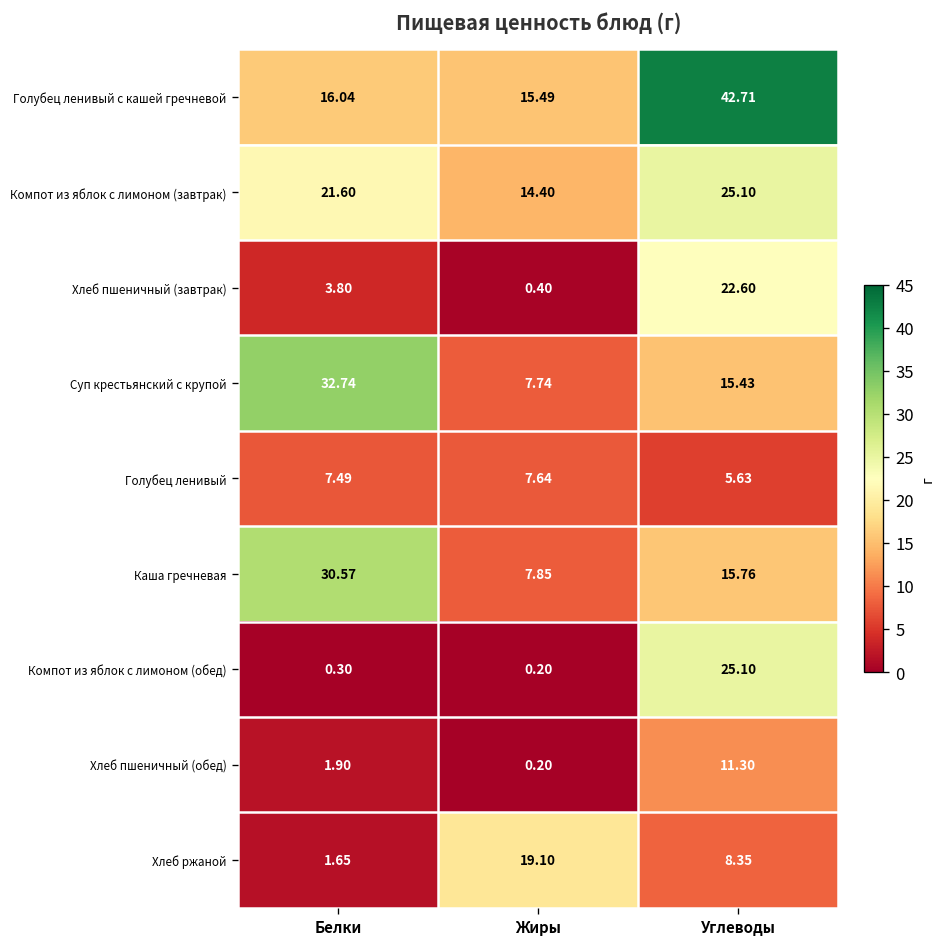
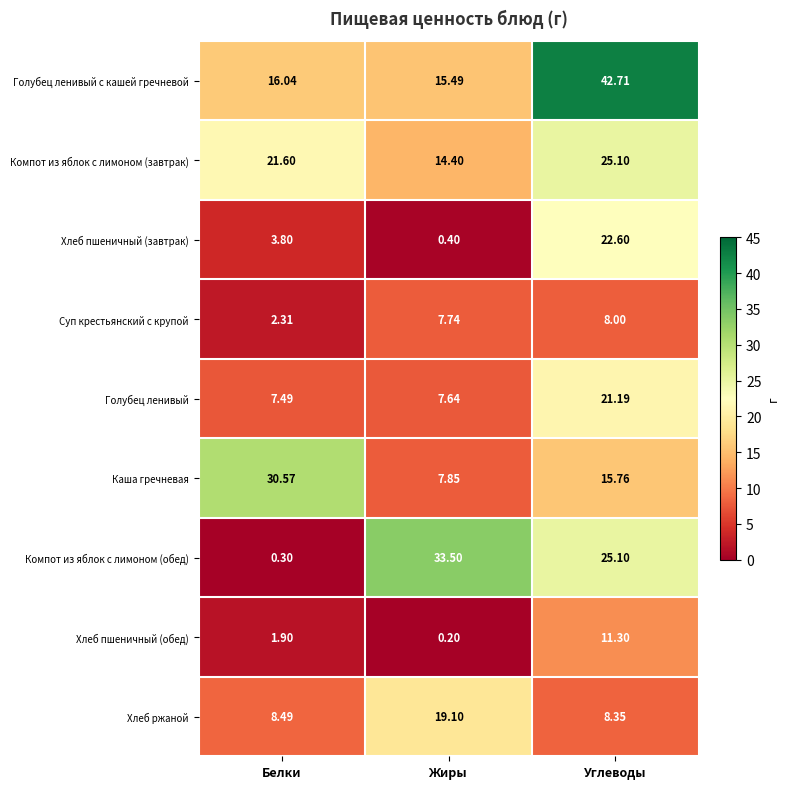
Суп крестьянский с крупой, Белки: 32.74 -> 2.31
Суп крестьянский с крупой, Углеводы: 15.43 -> 8.00
Голубец ленивый, Углеводы: 5.63 -> 21.19
Компот из яблок с лимоном (обед), Жиры: 0.20 -> 33.50
Хлеб ржаной, Белки: 1.65 -> 8.49
